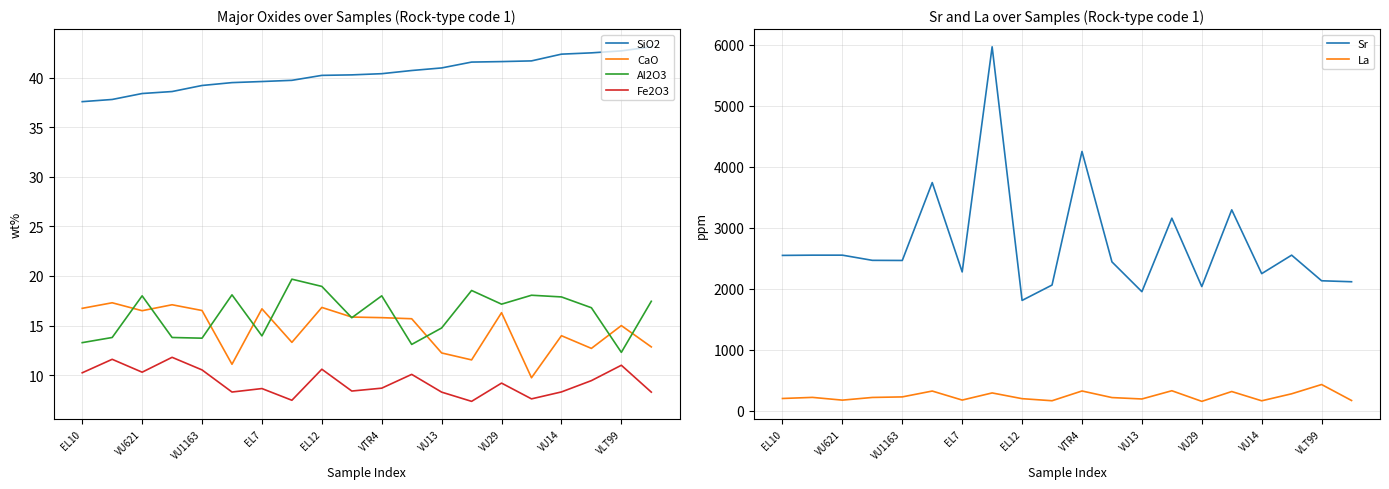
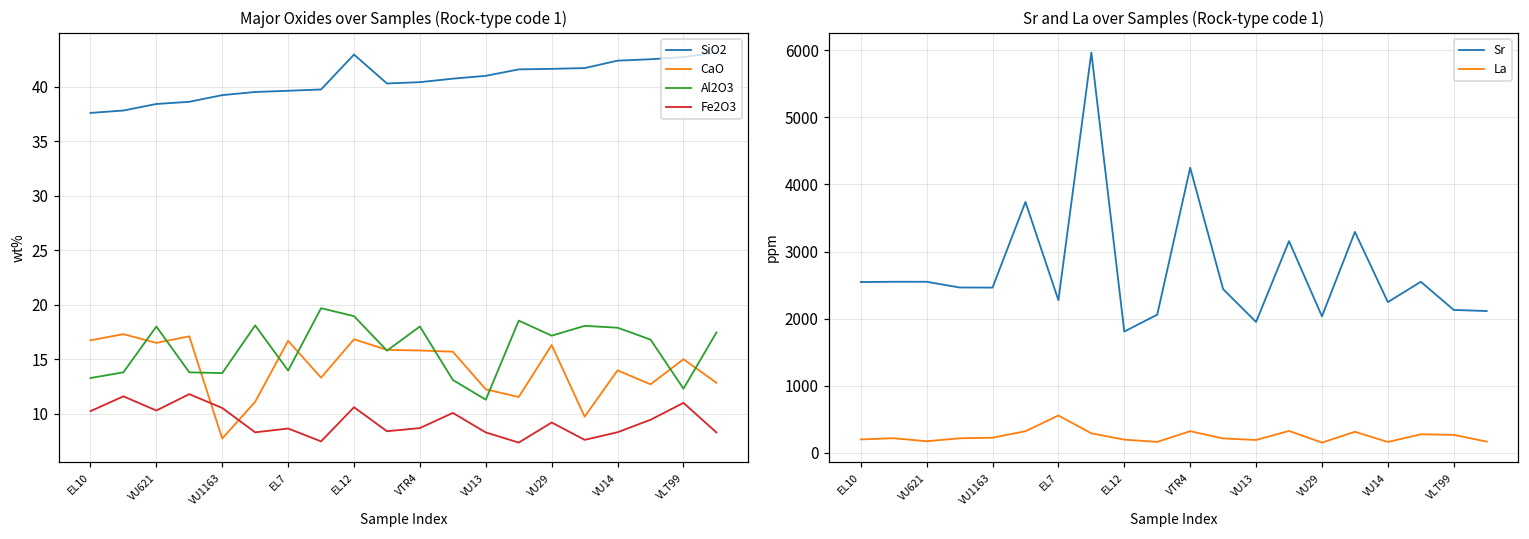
Major Oxides over Samples (Rock-type code 1), CaO, VU1163: 17 -> 8
Major Oxides over Samples (Rock-type code 1), SiO2, EL12: 40 -> 43
Major Oxides over Samples (Rock-type code 1), Al2O3, VU13: 15 -> 11
Sr and La over Samples (Rock-type code 1), La, EL7: 200 -> 600
Sr and La over Samples (Rock-type code 1), La, VLT99: 400 -> 300
